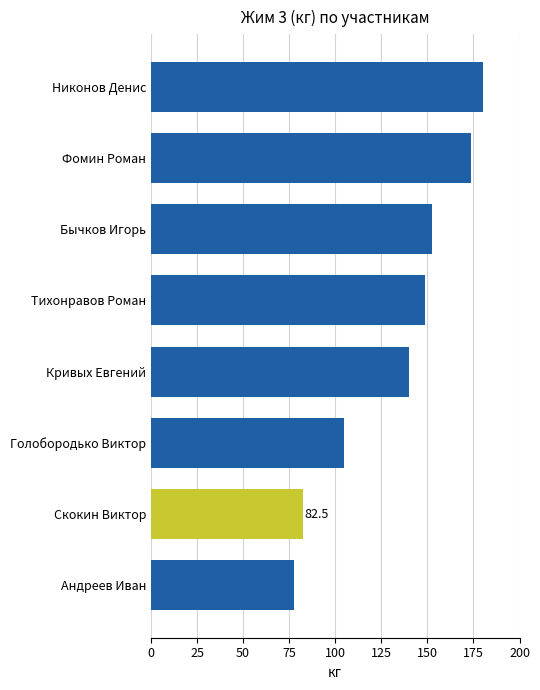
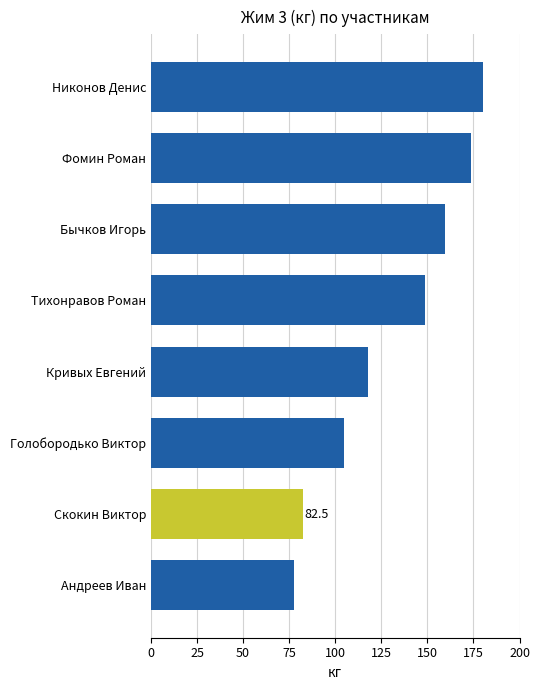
Бычков Игорь: 153 -> 160
Кривых Евгений: 140 -> 118
